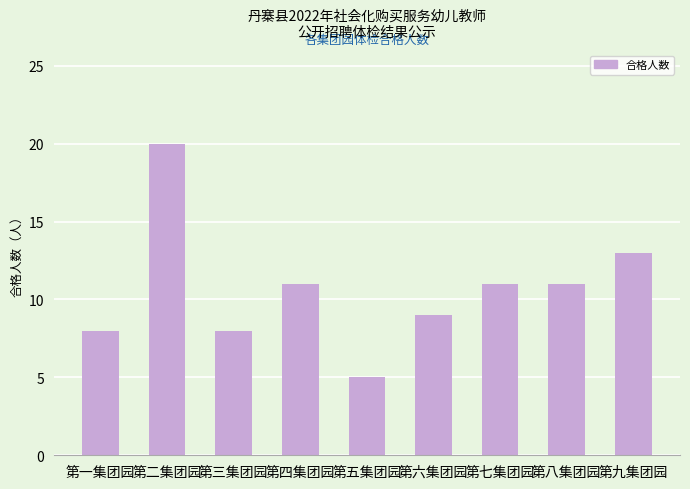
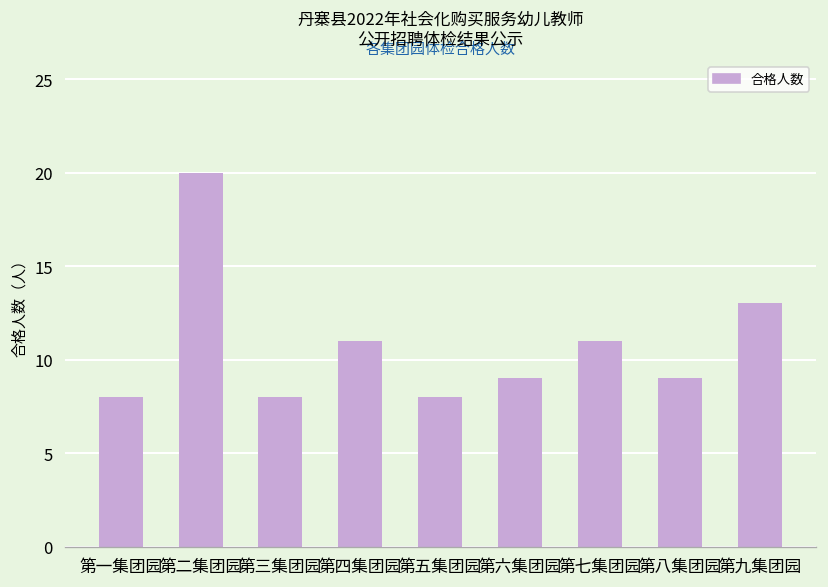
第五集团园: 5 -> 8
第八集团园: 11 -> 9
